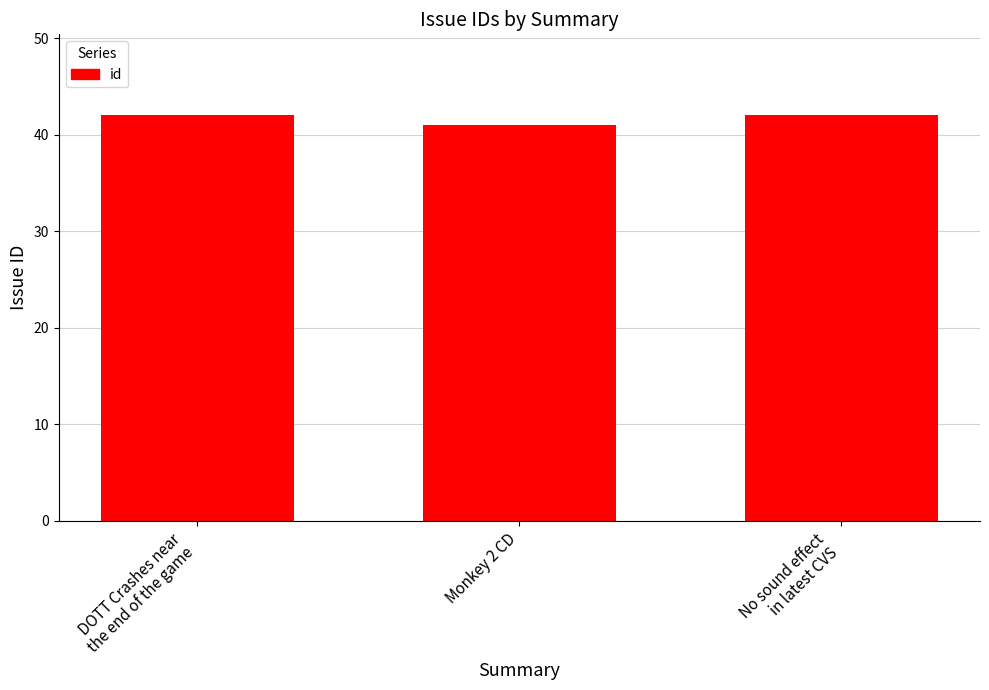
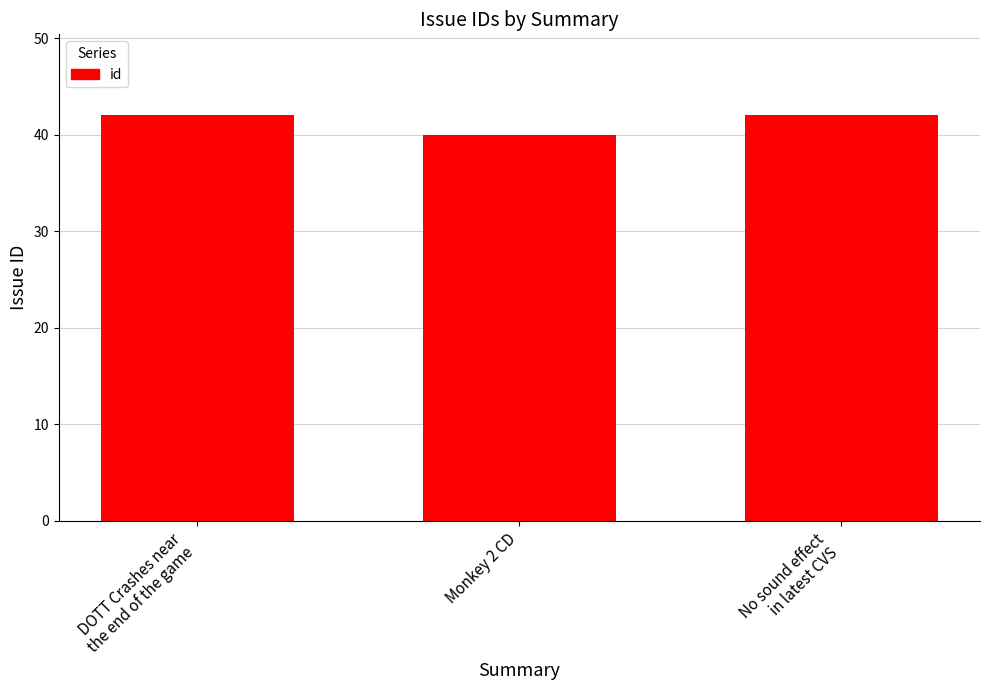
Monkey 2 CD: 41 -> 40
